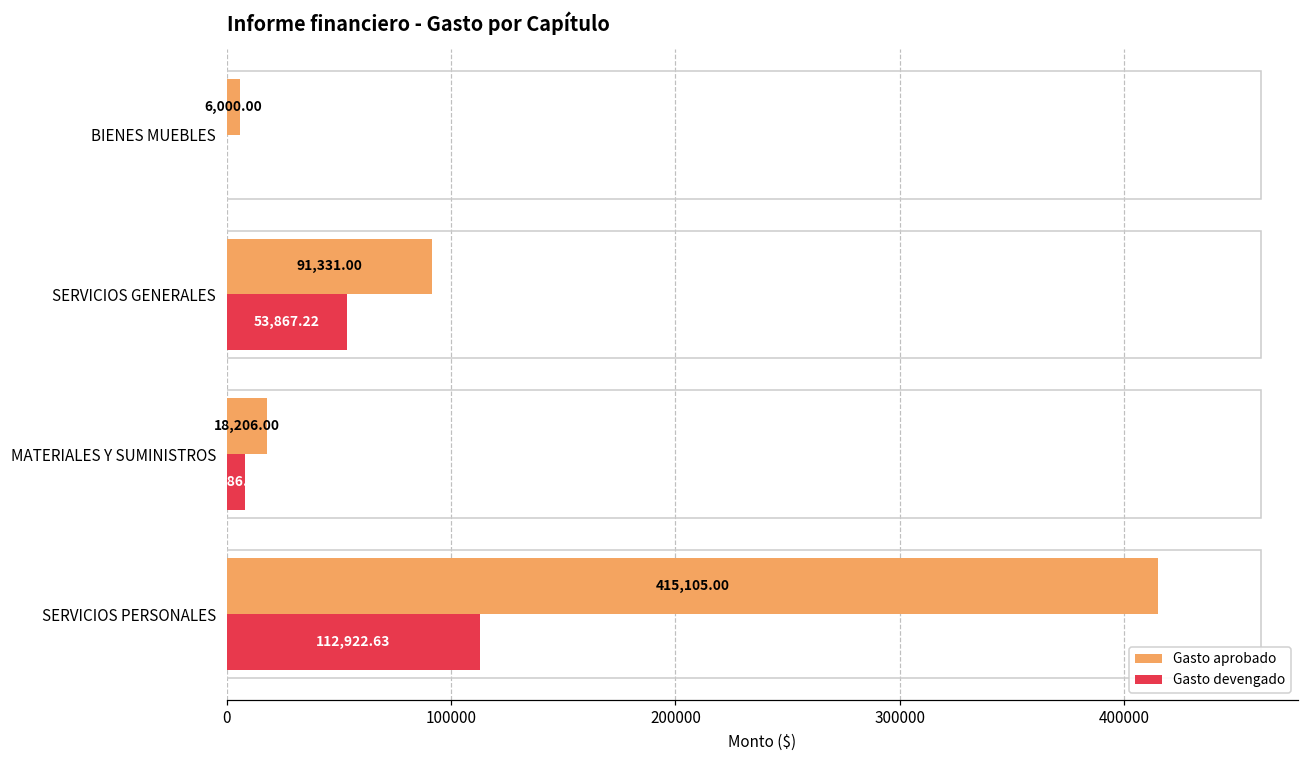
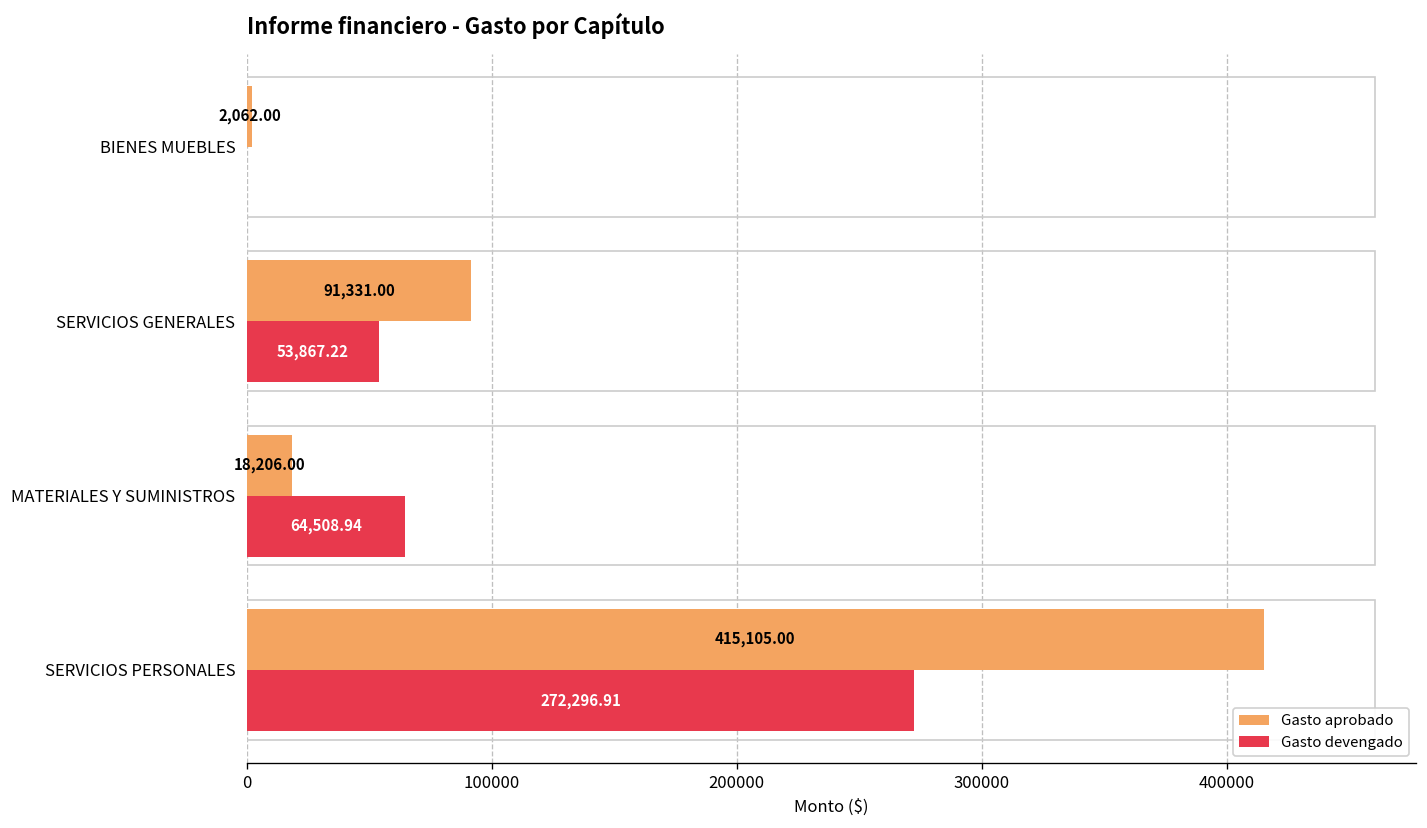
Gasto aprobado, BIENES MUEBLES: 6,000.00 -> 2,062.00
Gasto devengado, MATERIALES Y SUMINISTROS: 8000 -> 65000
Gasto devengado, SERVICIOS PERSONALES: 112,922.63 -> 272,296.91
